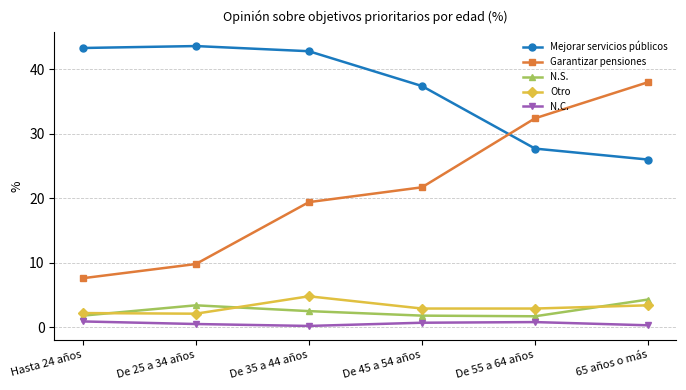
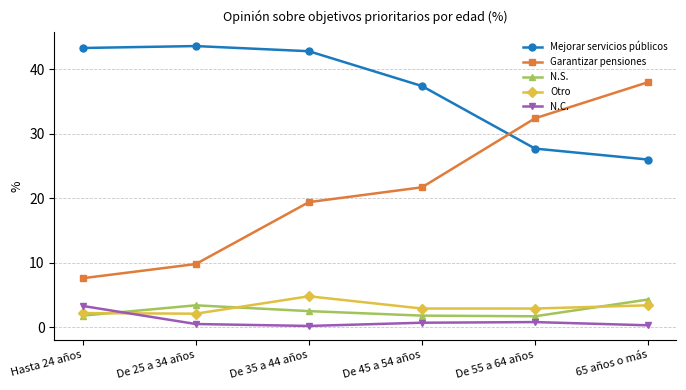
N.C., Hasta 24 años: 1 -> 3
